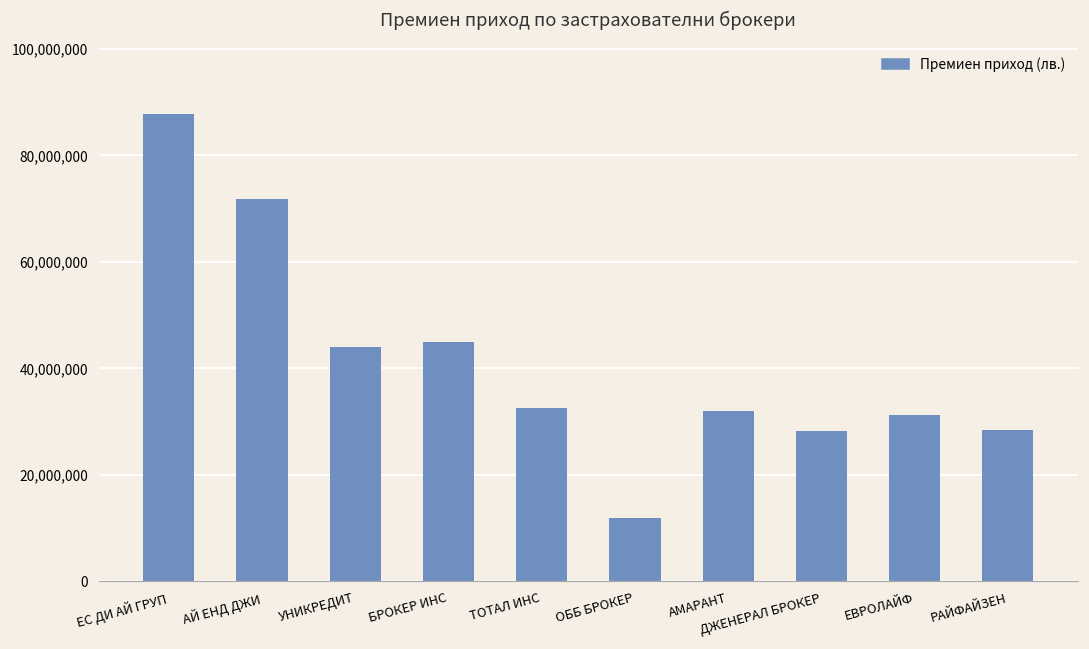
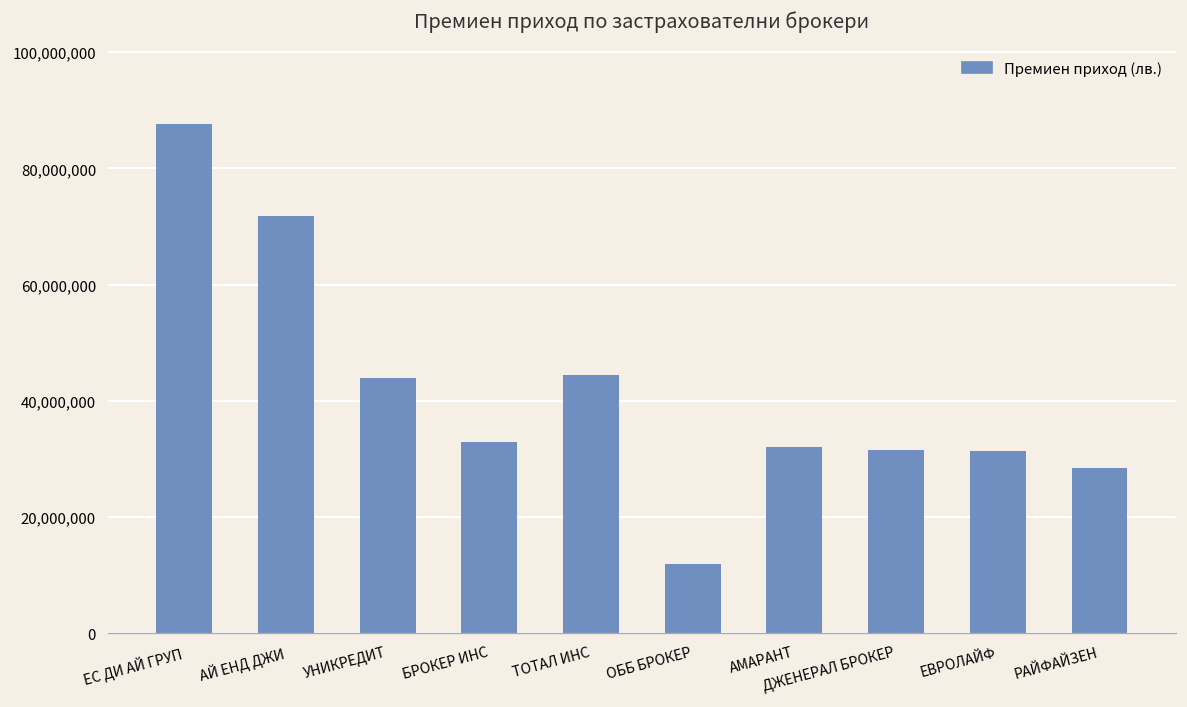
БРОКЕР ИНС: 45,000,000 -> 33,000,000
ТОТАЛ ИНС: 32,000,000 -> 44,000,000
ДЖЕНЕРАЛ БРОКЕР: 28,000,000 -> 32,000,000
